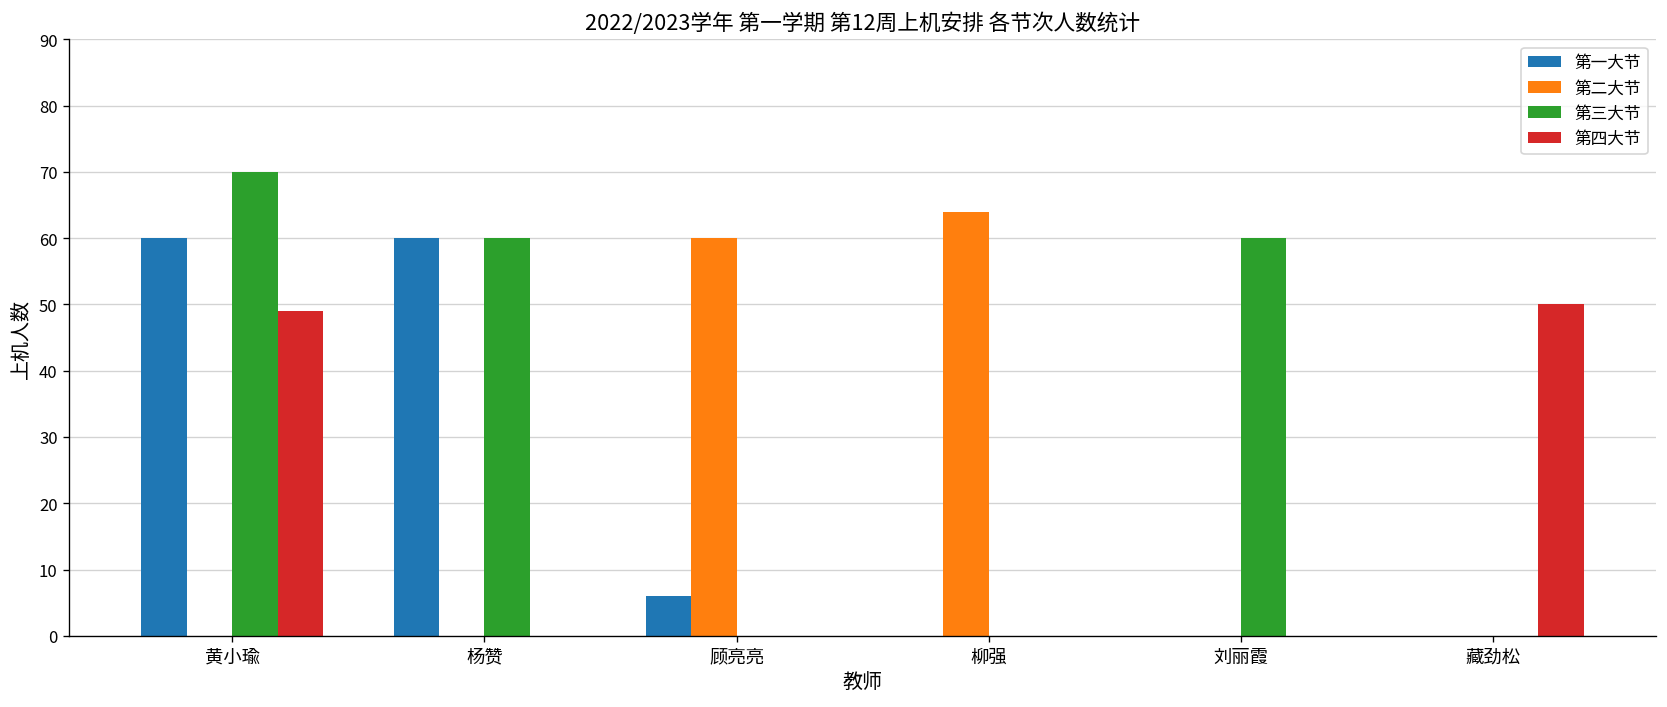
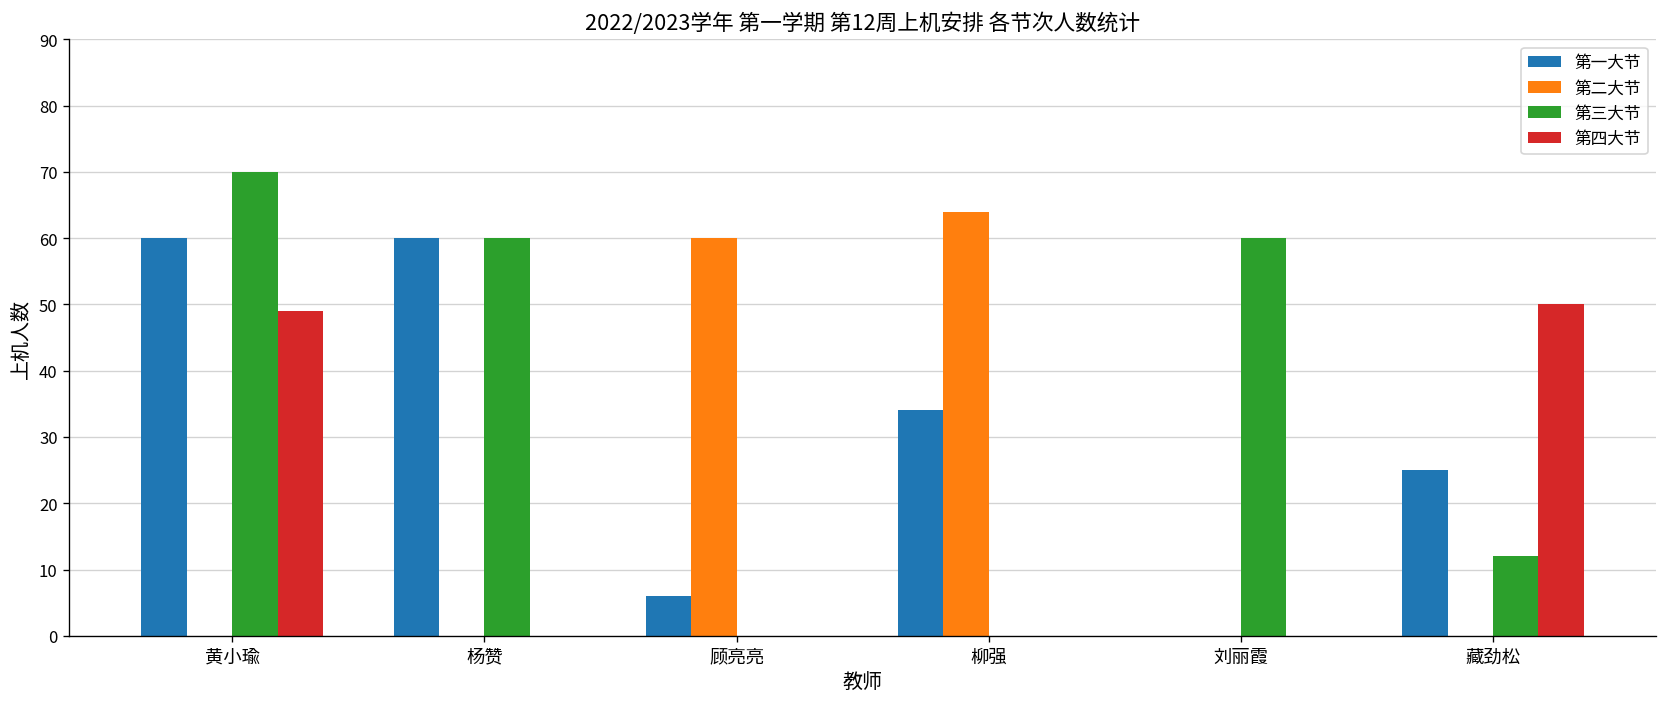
第一大节, 柳强: 0 -> 34
第一大节, 藏劲松: 0 -> 25
第三大节, 藏劲松: 0 -> 12
